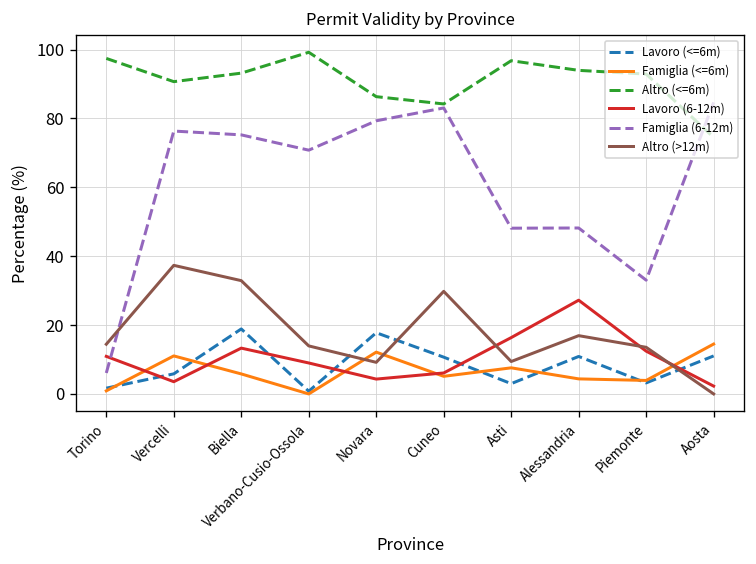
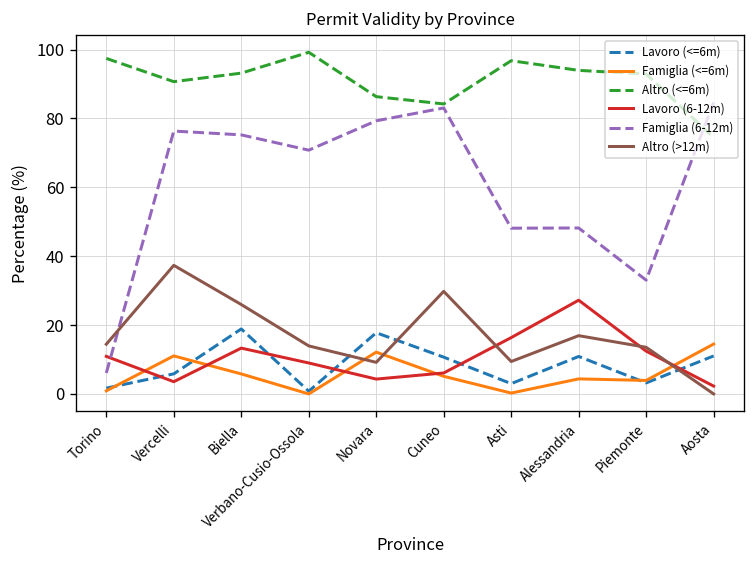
Altro (>12m), Biella: 33 -> 26
Famiglia (<=6m), Asti: 8 -> 0
